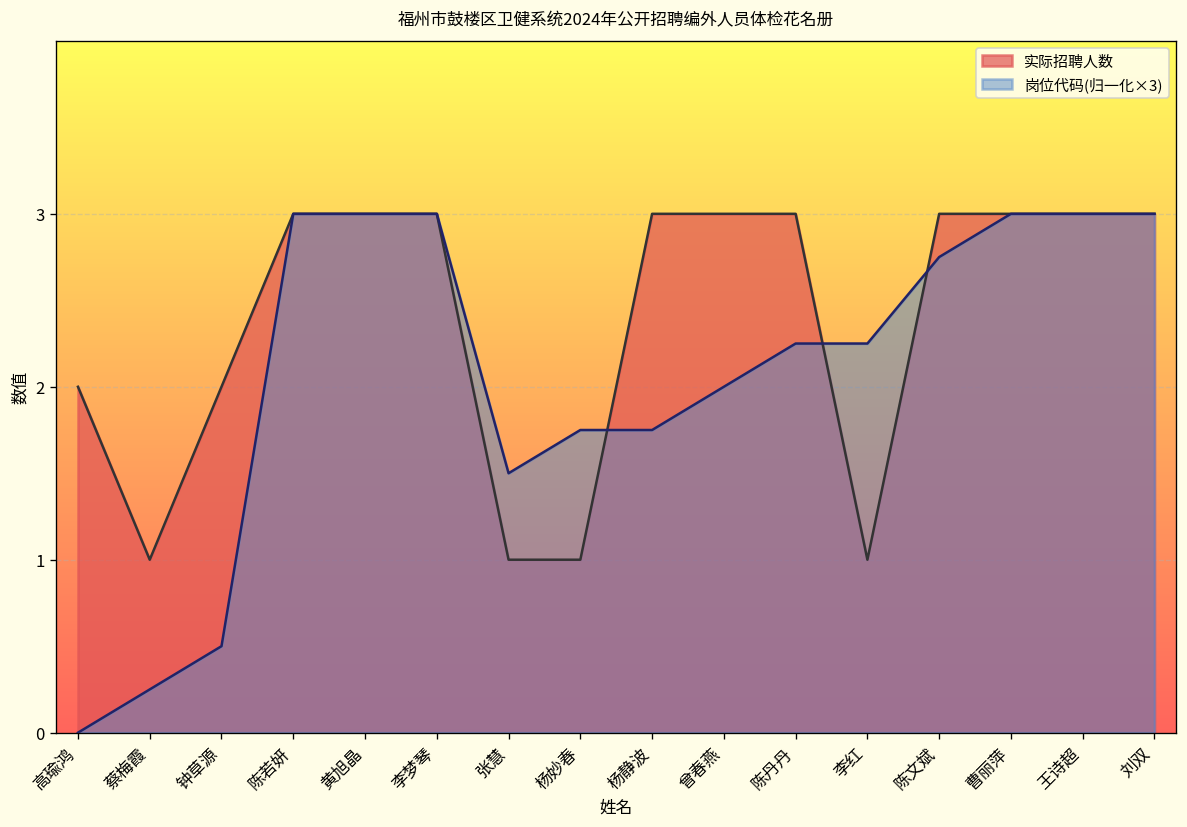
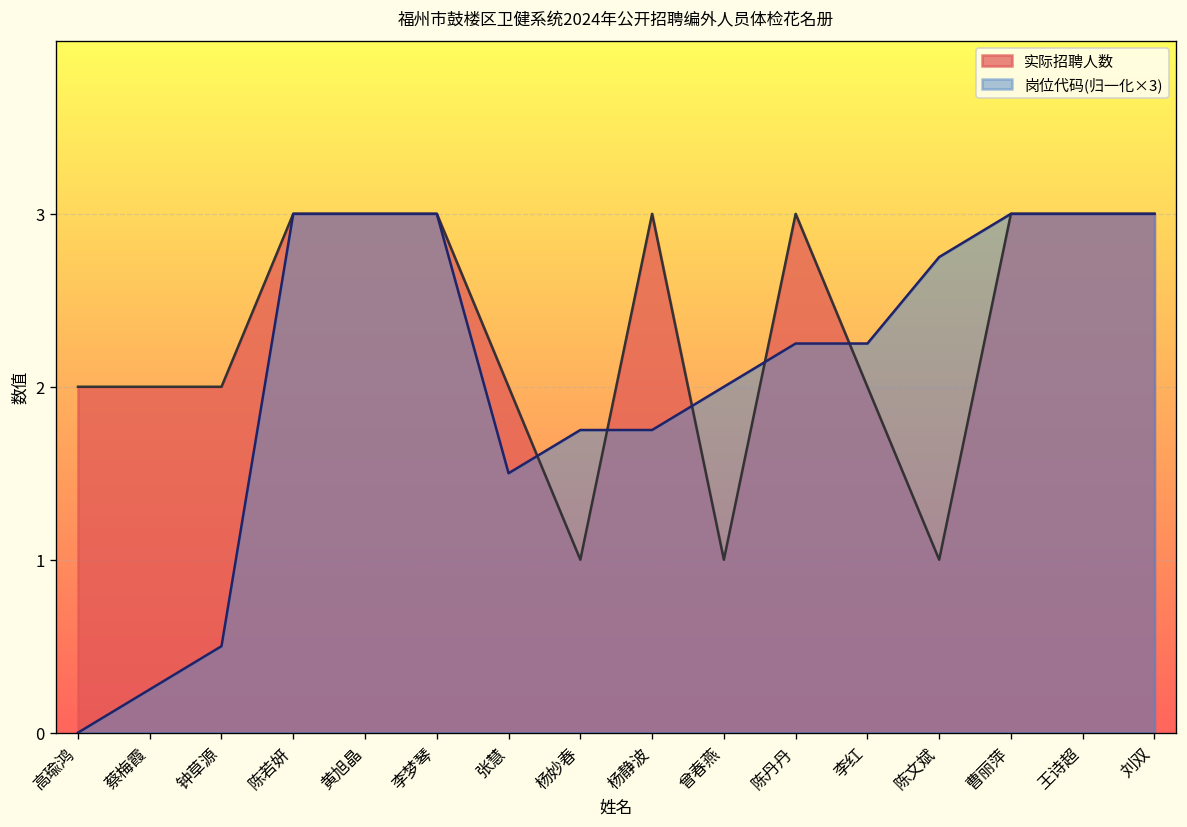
实际招聘人数, 蔡梅霞: 1 -> 2
实际招聘人数, 张慧: 1 -> 2
实际招聘人数, 曾春燕: 3 -> 1
实际招聘人数, 李红: 1 -> 2
实际招聘人数, 陈文斌: 3 -> 1
